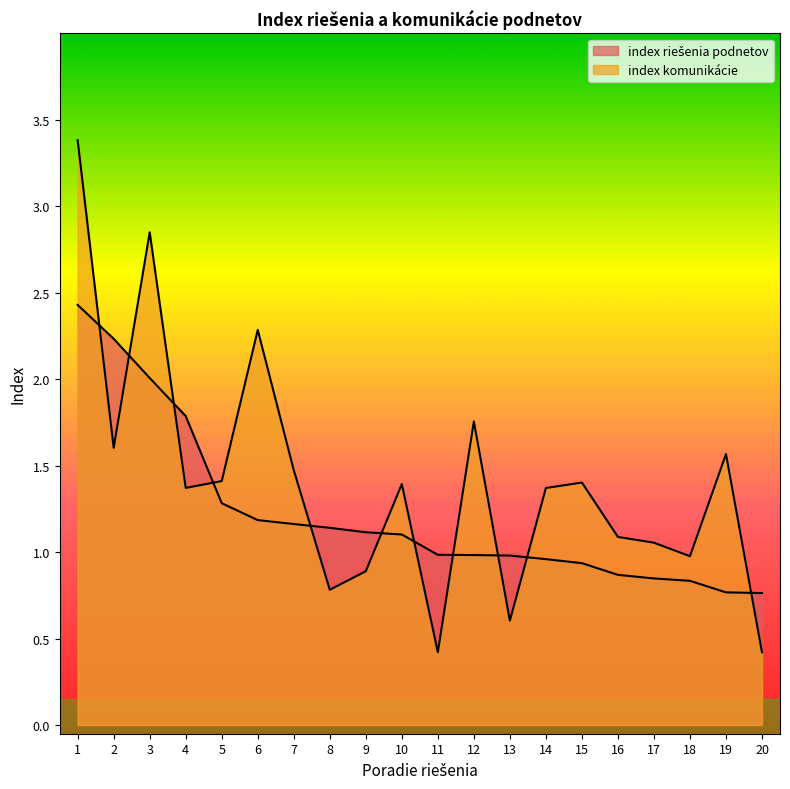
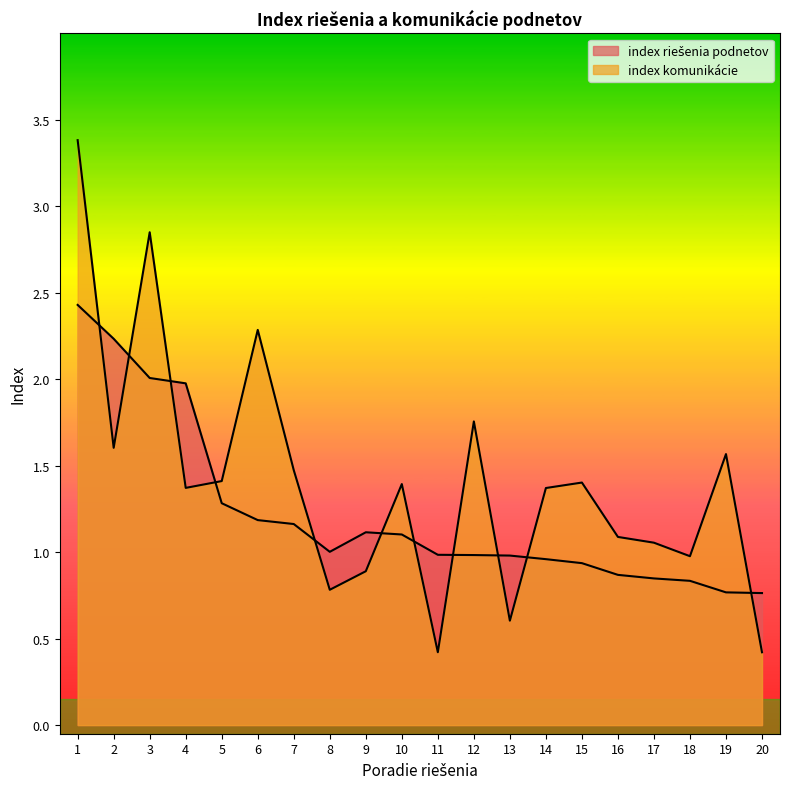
index riešenia podnetov, 4: 1.79 -> 1.98
index riešenia podnetov, 8: 1.14 -> 1.00
